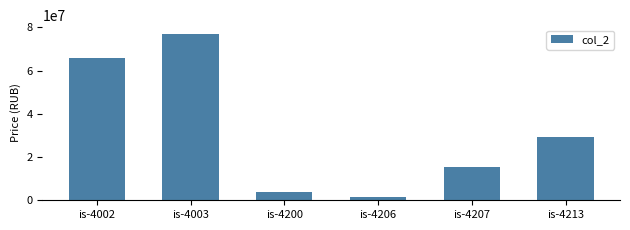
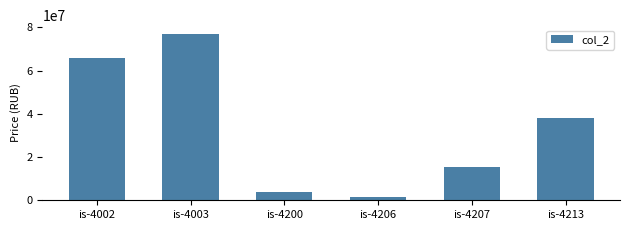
is-4213: 29000000 -> 38000000
